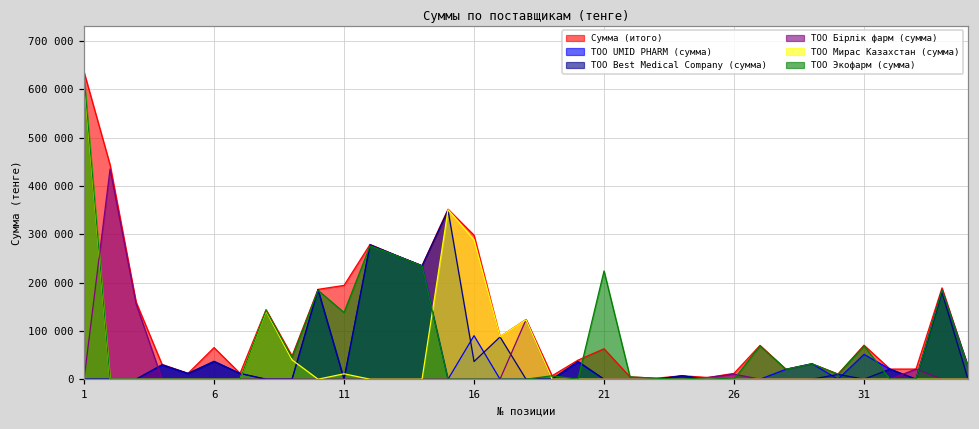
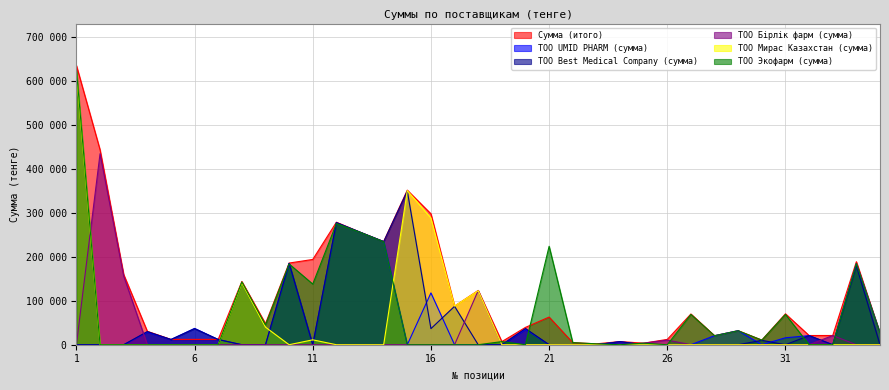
Сумма (итого), 6: 70000 -> 10000
ТОО UMID PHARM (сумма), 16: 90000 -> 120000
ТОО UMID PHARM (сумма), 31: 50000 -> 20000
